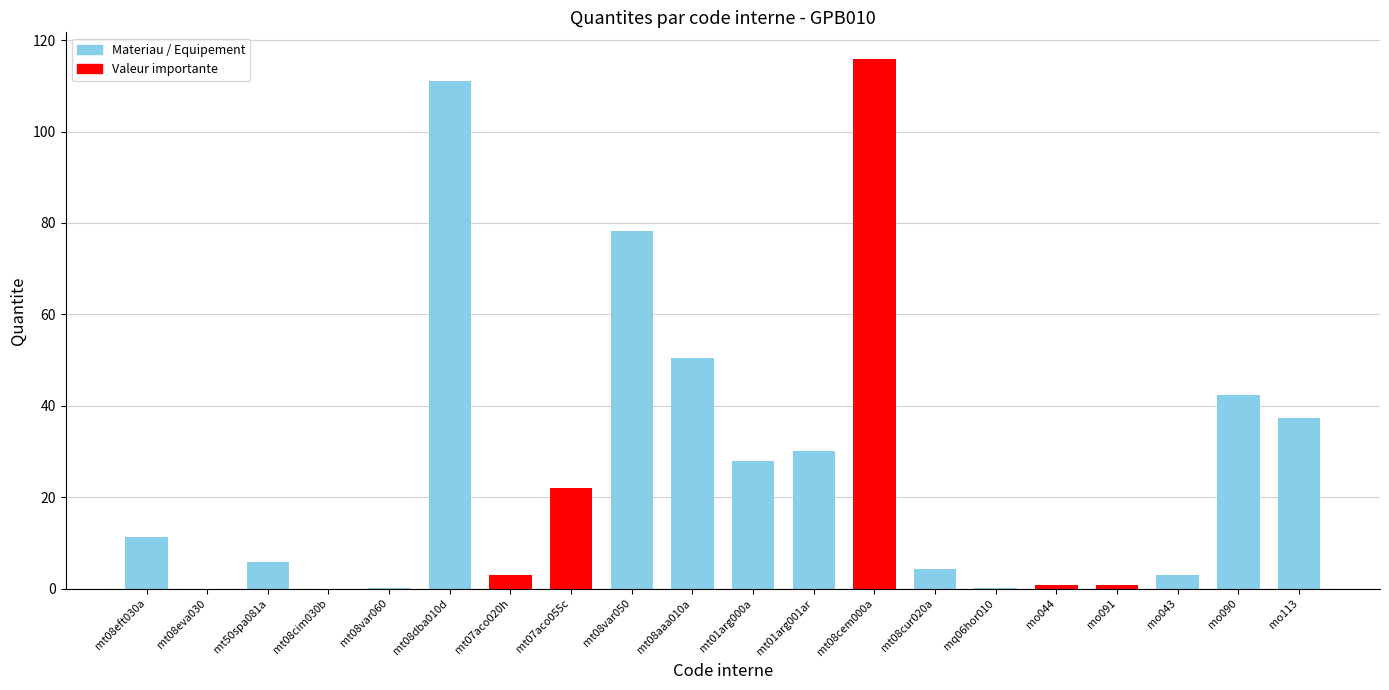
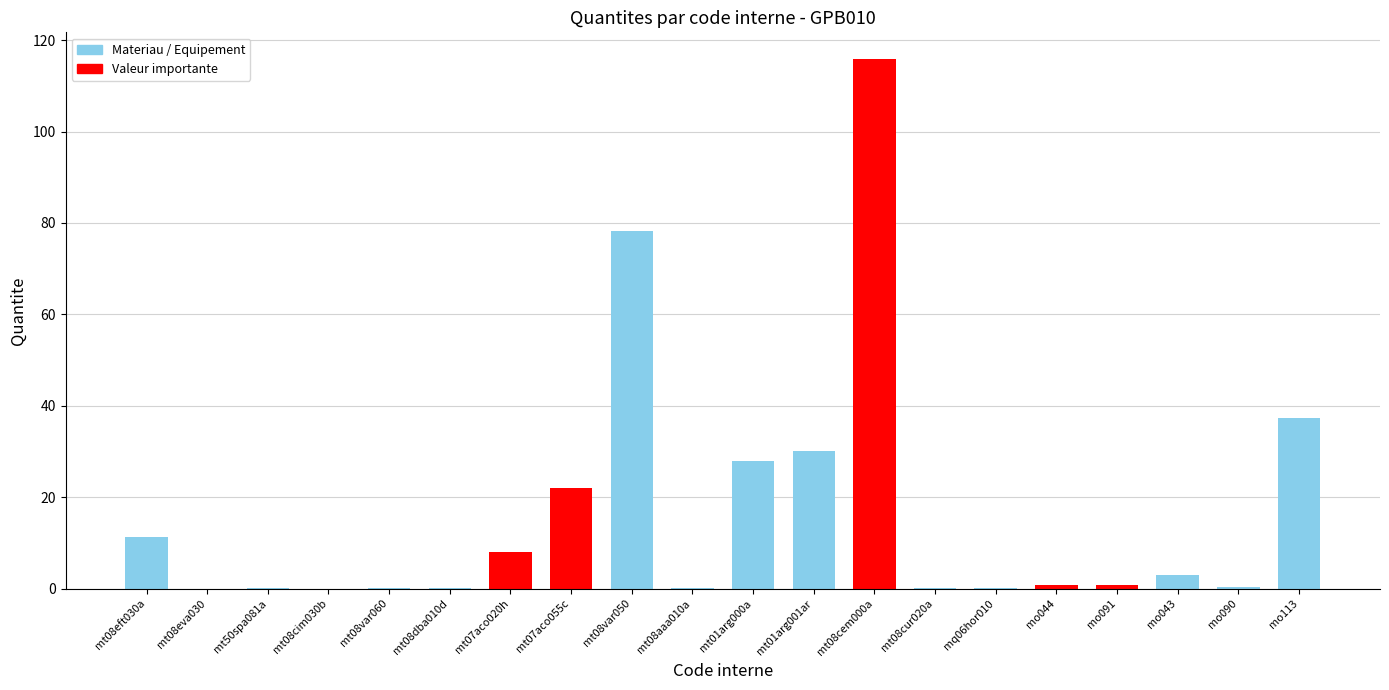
mt50spa081a: 6 -> 0
mt08dba010d: 111 -> 0
mt07aco020h: 3 -> 8
mt08aaa010a: 50 -> 0
mt08cur020a: 4 -> 0
mo090: 42 -> 0
